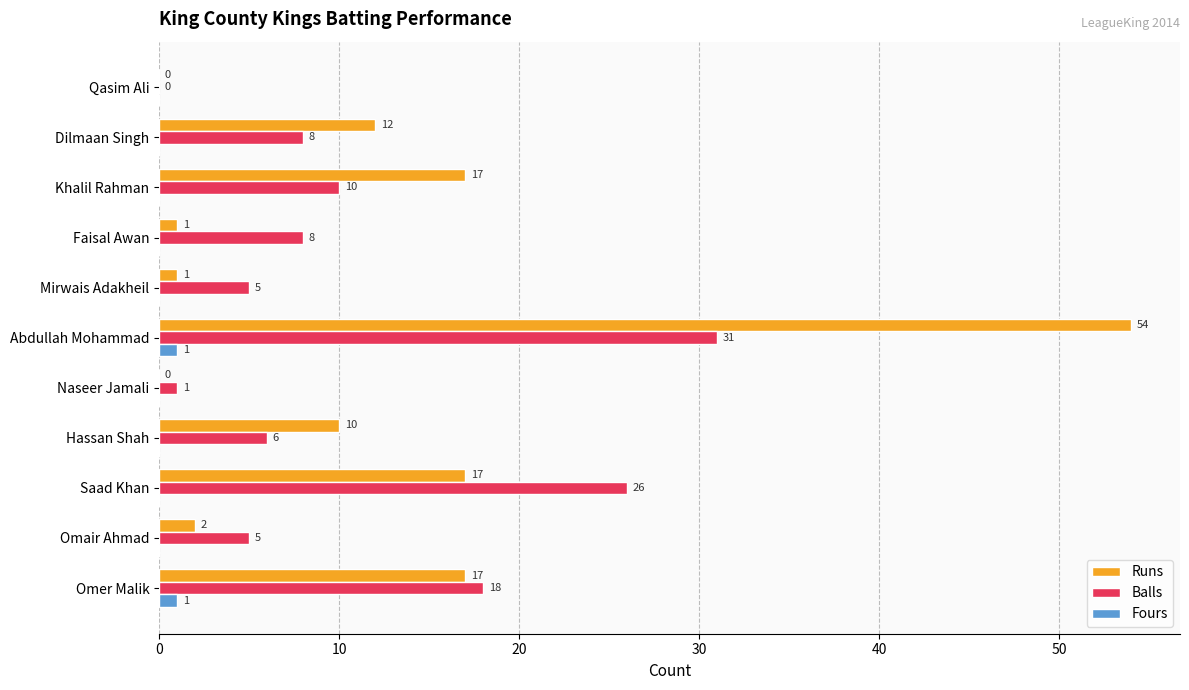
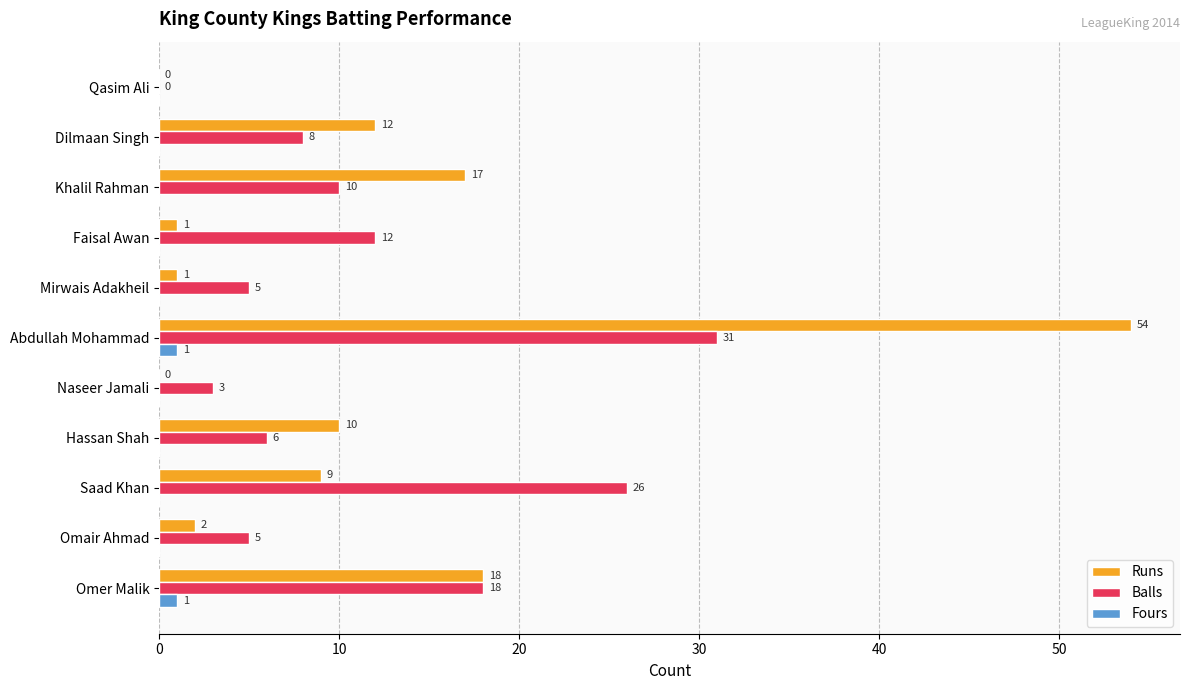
Balls, Faisal Awan: 8 -> 12
Balls, Naseer Jamali: 1 -> 3
Runs, Saad Khan: 17 -> 9
Runs, Omer Malik: 17 -> 18
